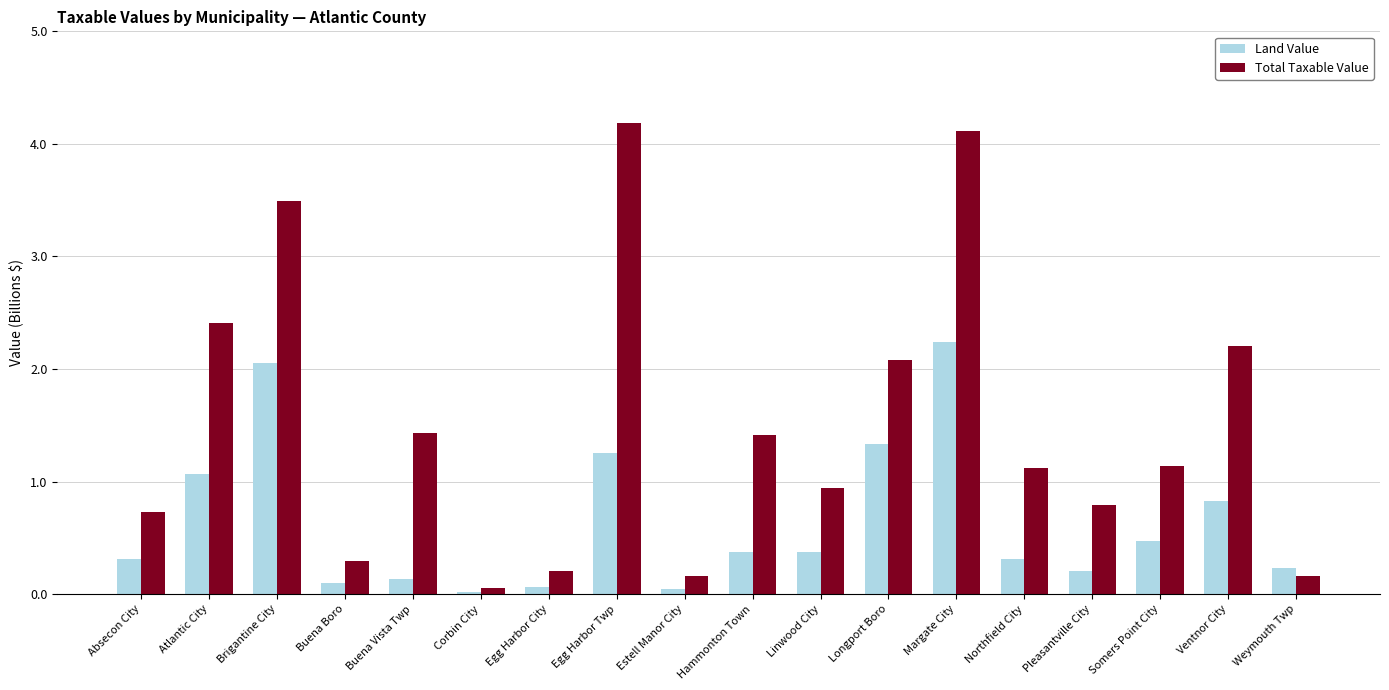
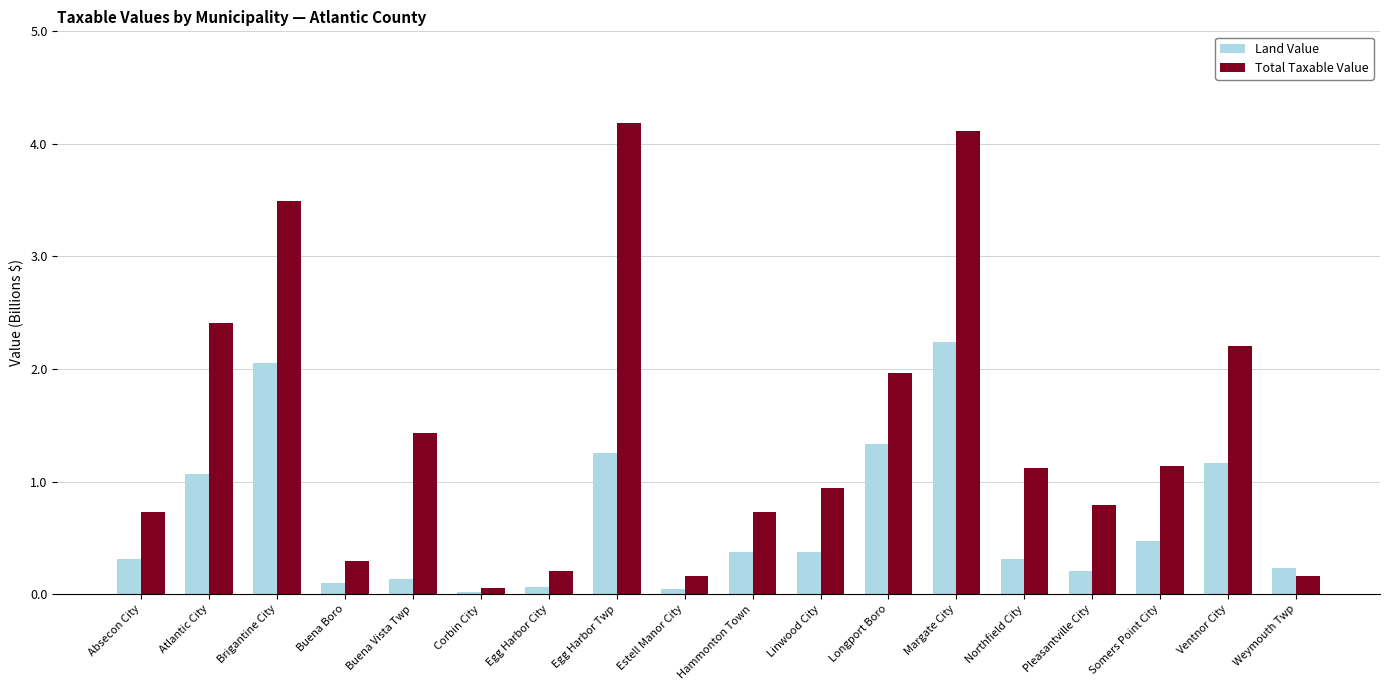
Total Taxable Value, Hammonton Town: 1.42 -> 0.73
Total Taxable Value, Longport Boro: 2.08 -> 1.97
Land Value, Ventnor City: 0.83 -> 1.17
